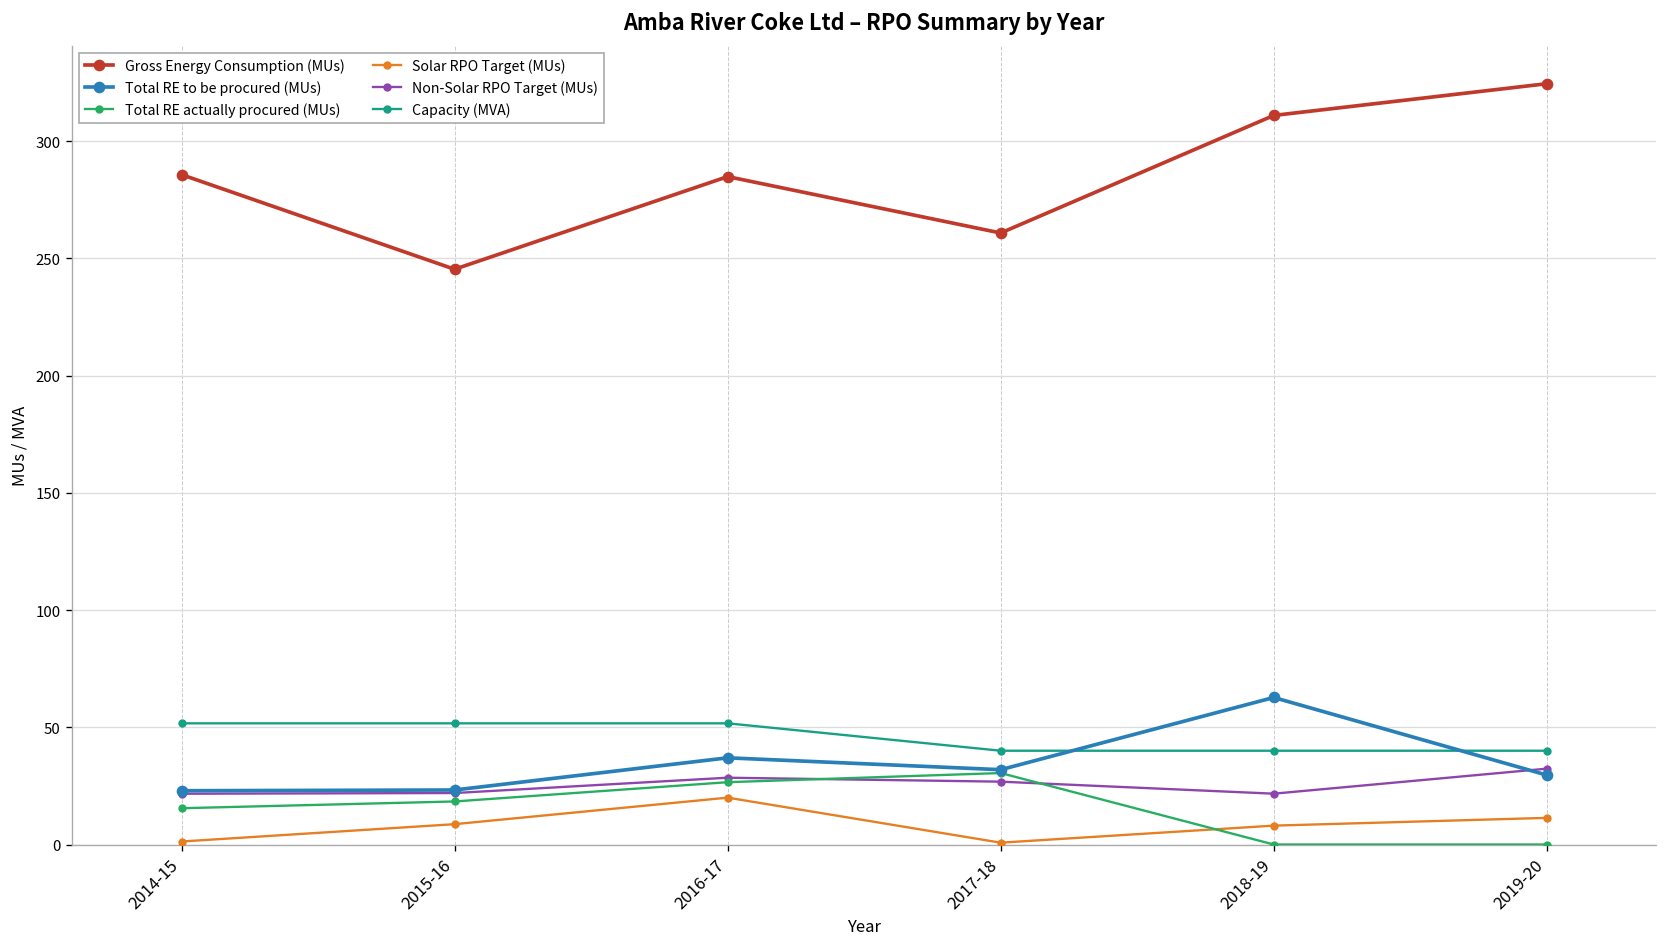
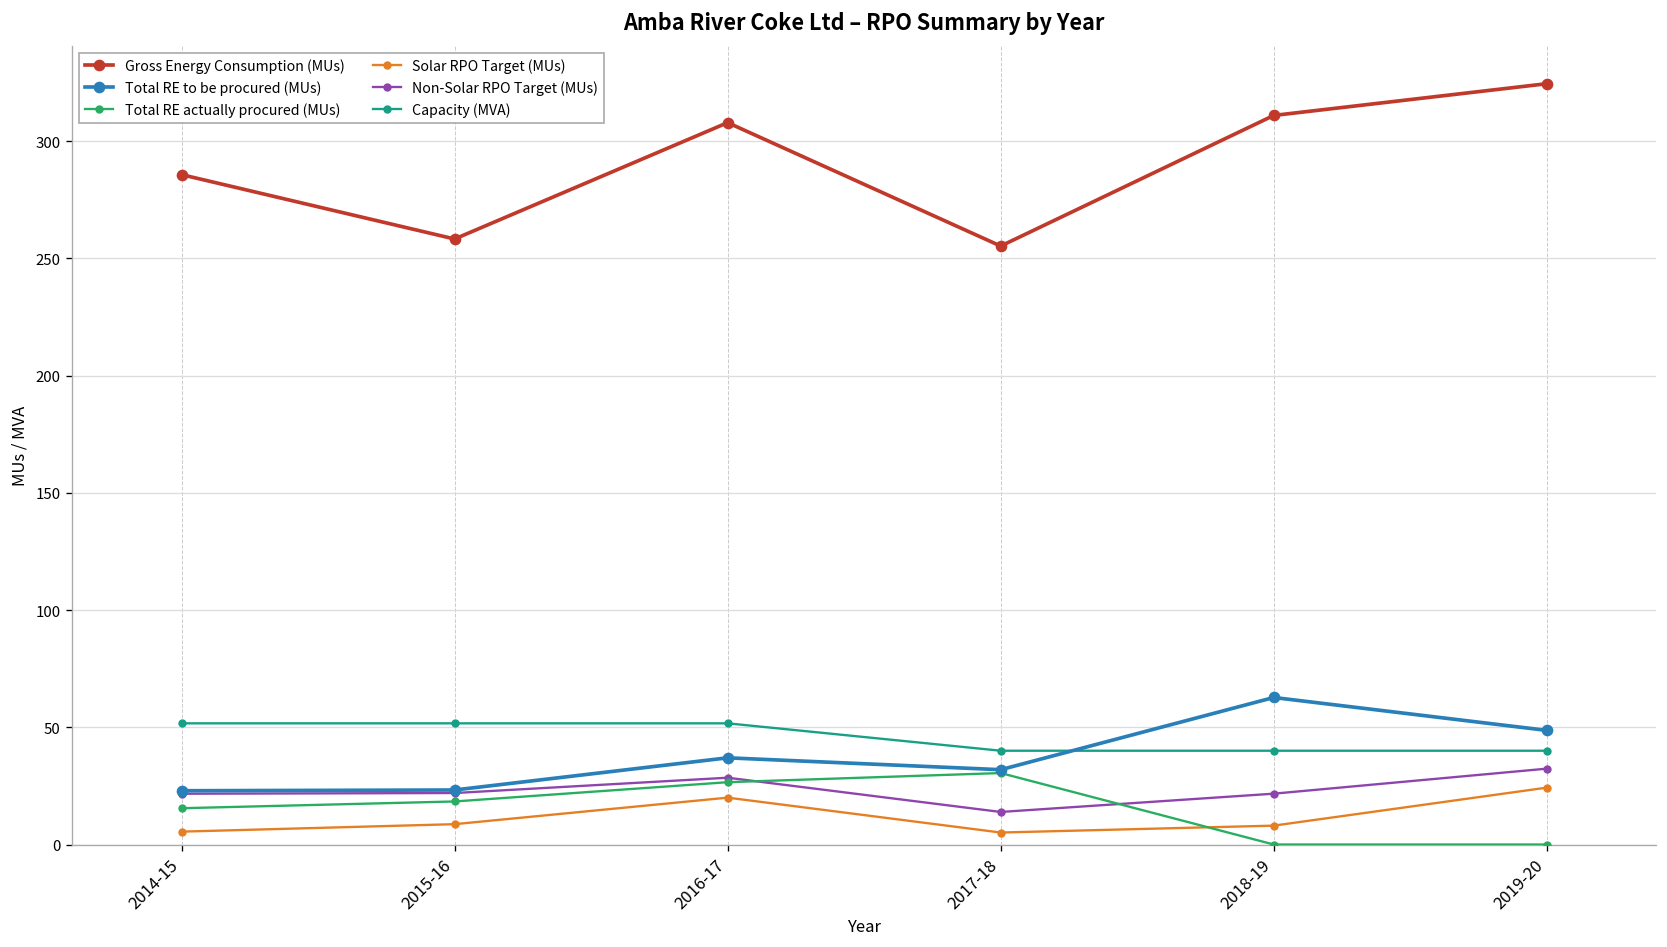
Solar RPO Target (MUs), 2014-15: 1 -> 5
Gross Energy Consumption (MUs), 2015-16: 245 -> 258
Gross Energy Consumption (MUs), 2016-17: 285 -> 308
Gross Energy Consumption (MUs), 2017-18: 261 -> 255
Solar RPO Target (MUs), 2017-18: 1 -> 5
Non-Solar RPO Target (MUs), 2017-18: 27 -> 14
Total RE to be procured (MUs), 2019-20: 30 -> 49
Solar RPO Target (MUs), 2019-20: 11 -> 24
